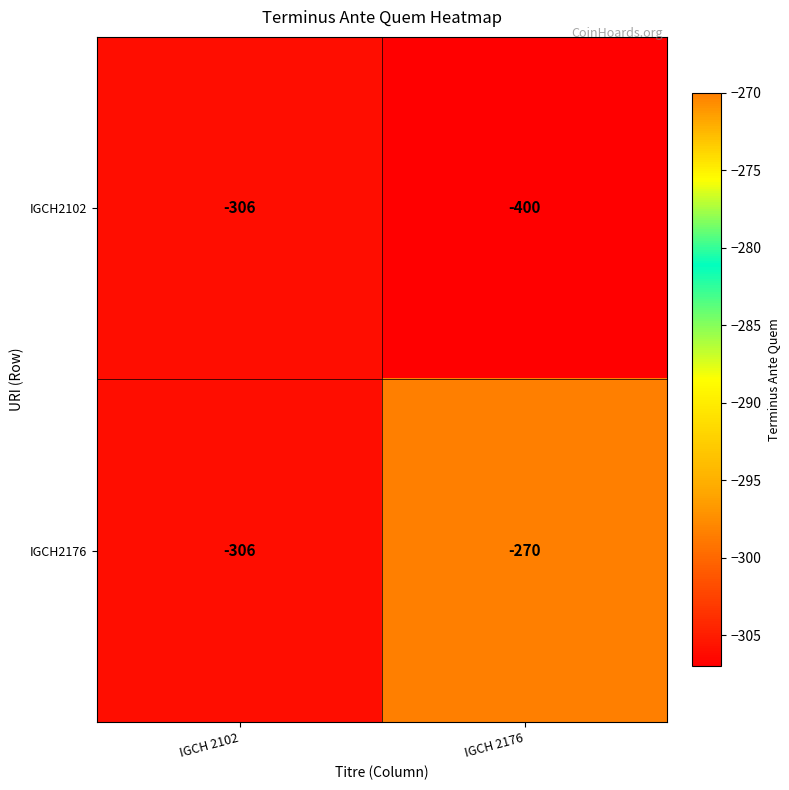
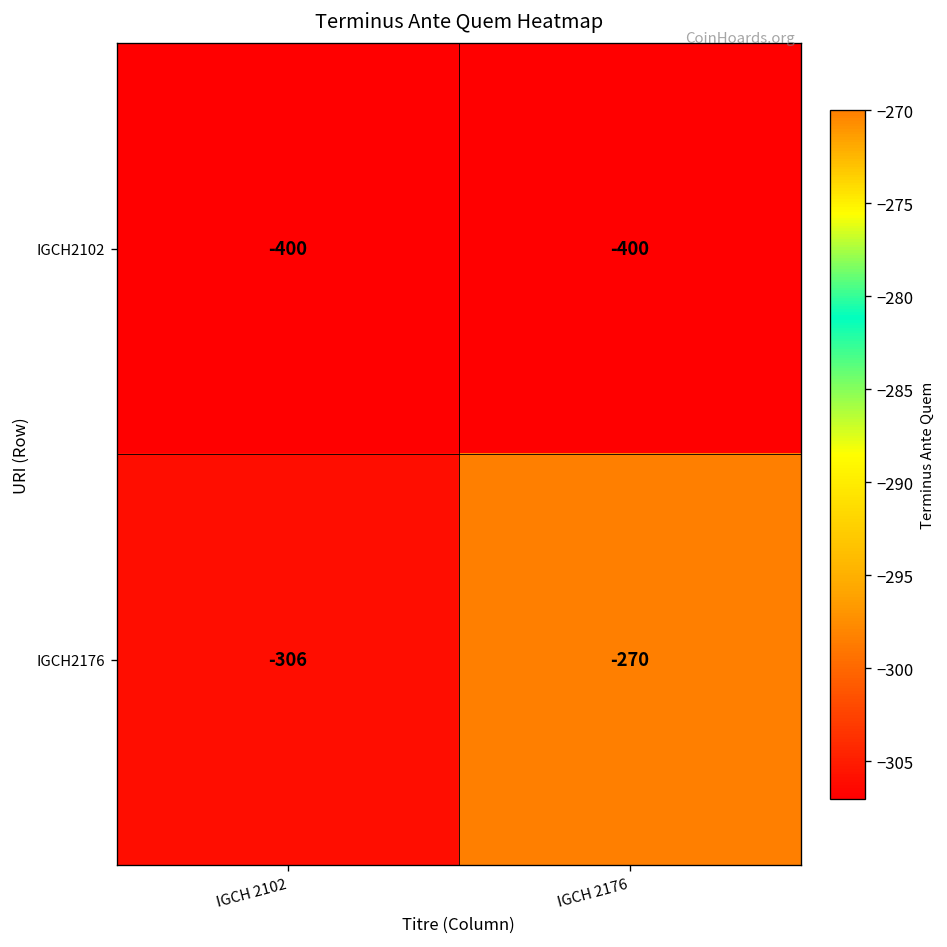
IGCH2102, IGCH 2102: -306 -> -400
